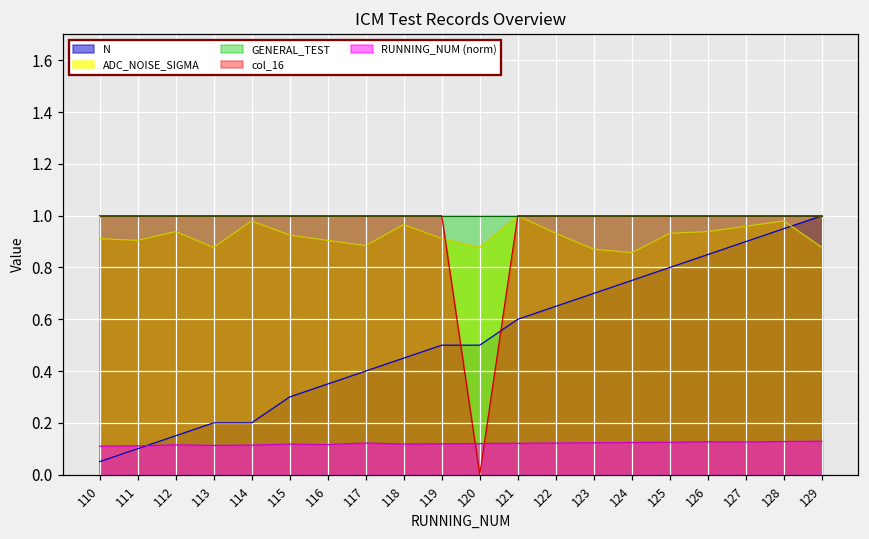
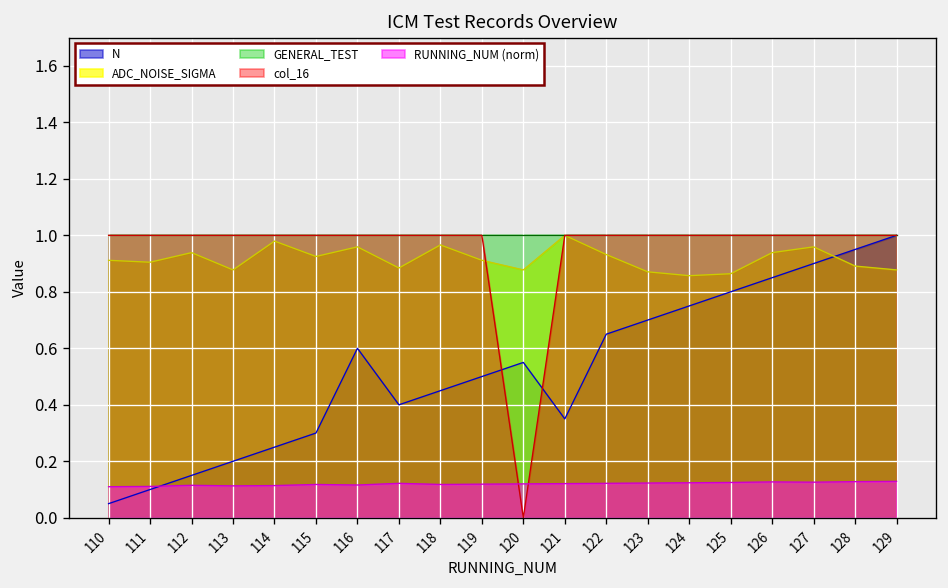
N, 114: 0.20 -> 0.25
N, 116: 0.35 -> 0.60
ADC_NOISE_SIGMA, 116: 0.90 -> 0.96
N, 120: 0.50 -> 0.55
N, 121: 0.60 -> 0.35
ADC_NOISE_SIGMA, 125: 0.93 -> 0.86
ADC_NOISE_SIGMA, 128: 0.98 -> 0.89
